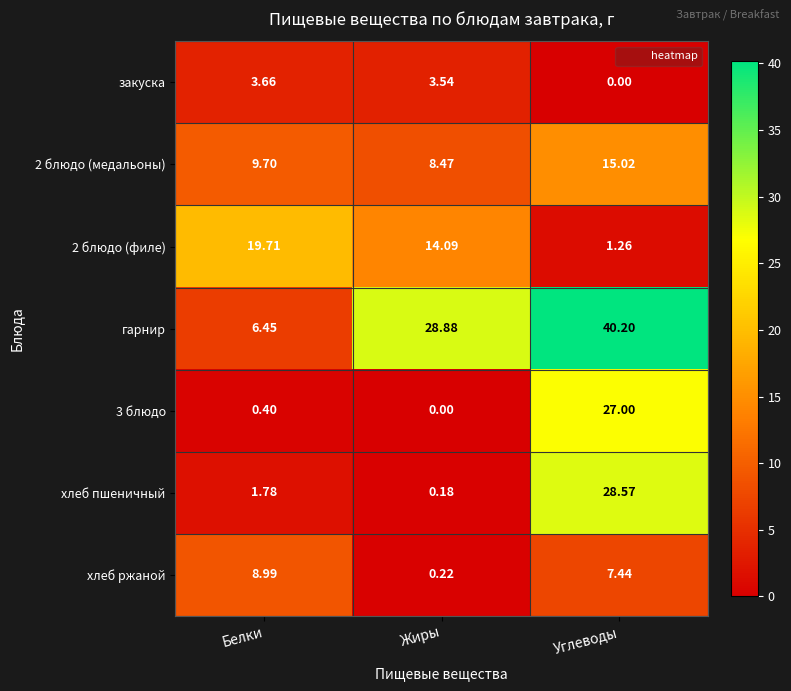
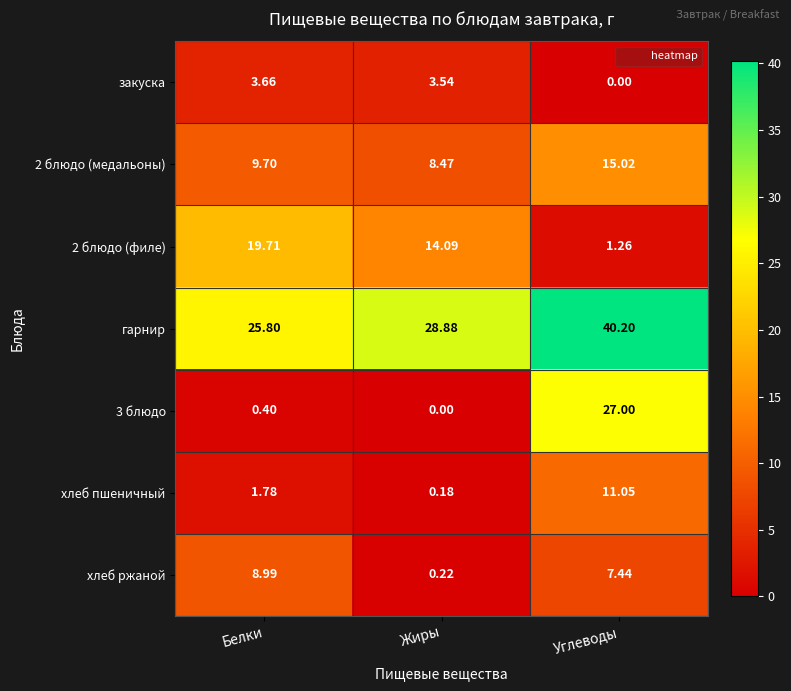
гарнир, Белки: 6.45 -> 25.80
хлеб пшеничный, Углеводы: 28.57 -> 11.05
